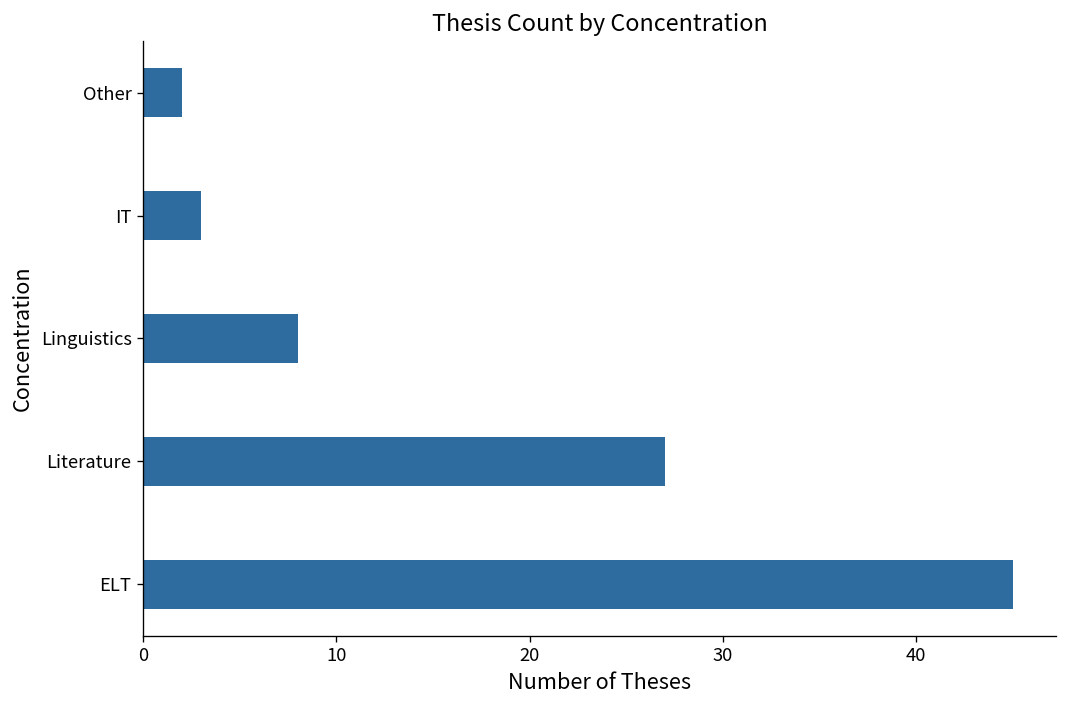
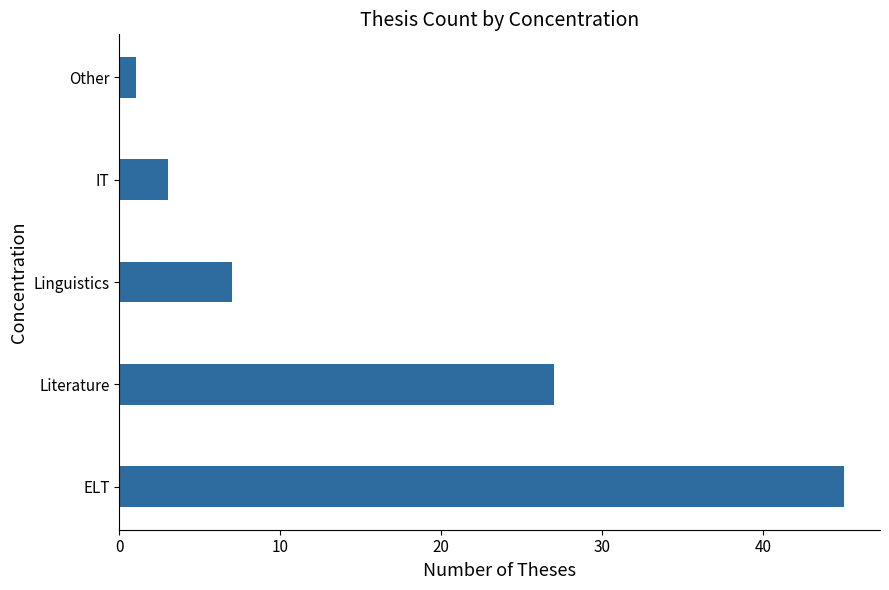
Other: 2 -> 1
Linguistics: 8 -> 7
